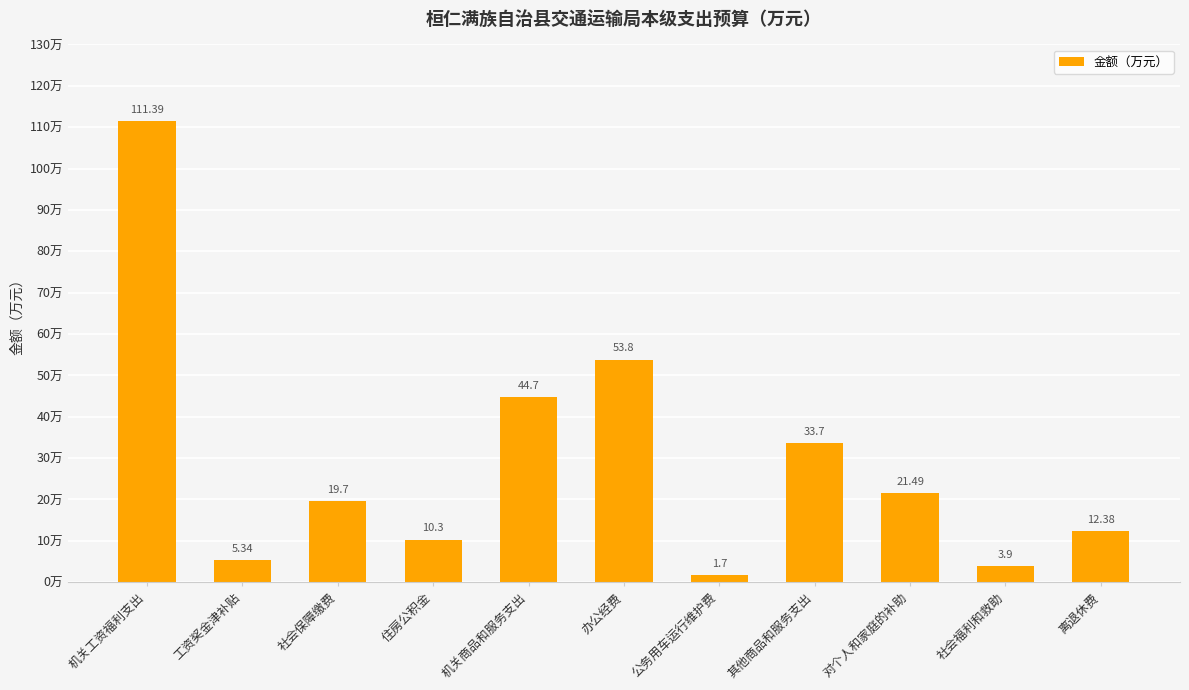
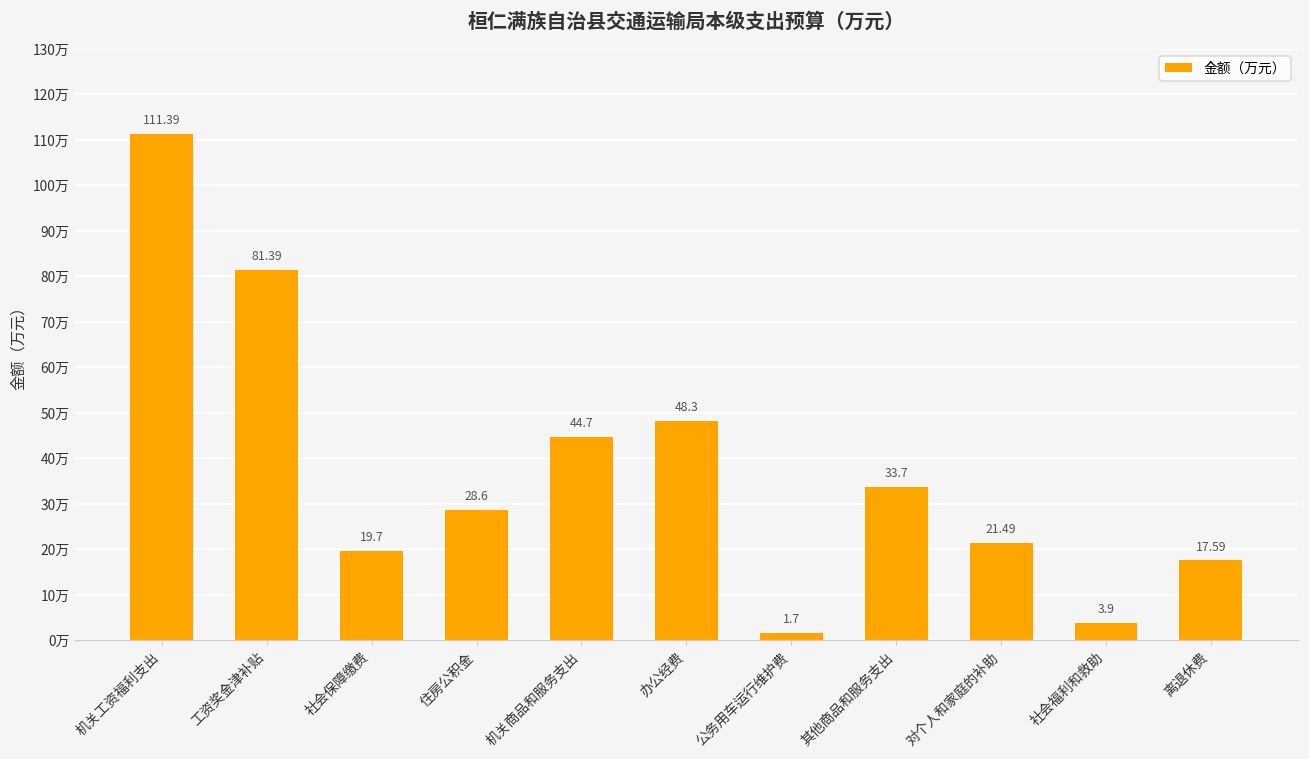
工资奖金津补贴: 5.34 -> 81.39
住房公积金: 10.3 -> 28.6
办公经费: 53.8 -> 48.3
离退休费: 12.38 -> 17.59
